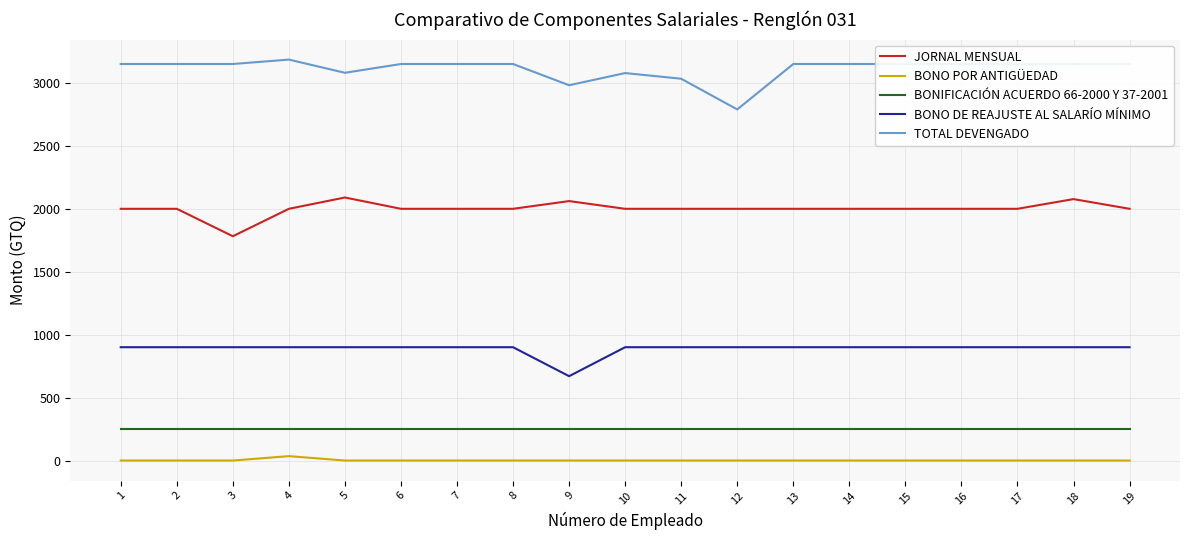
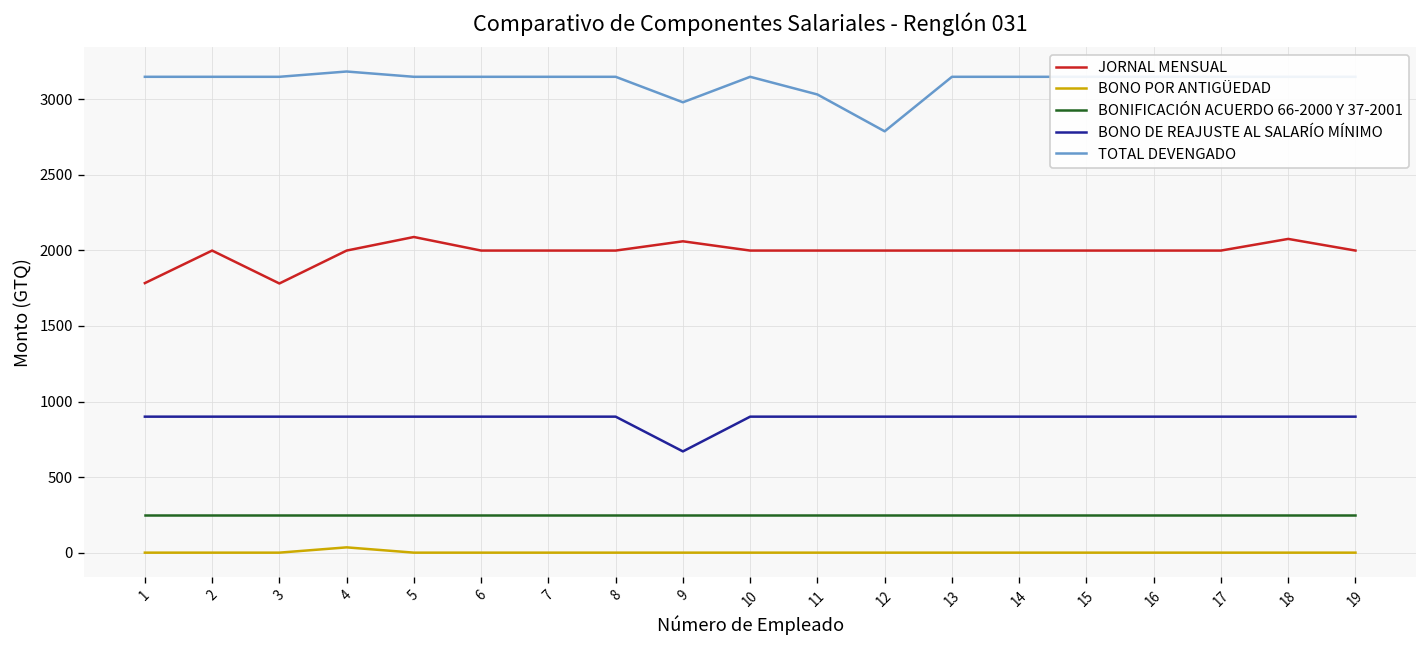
JORNAL MENSUAL, 1: 2000 -> 1780
TOTAL DEVENGADO, 5: 3080 -> 3150
TOTAL DEVENGADO, 10: 3080 -> 3150
